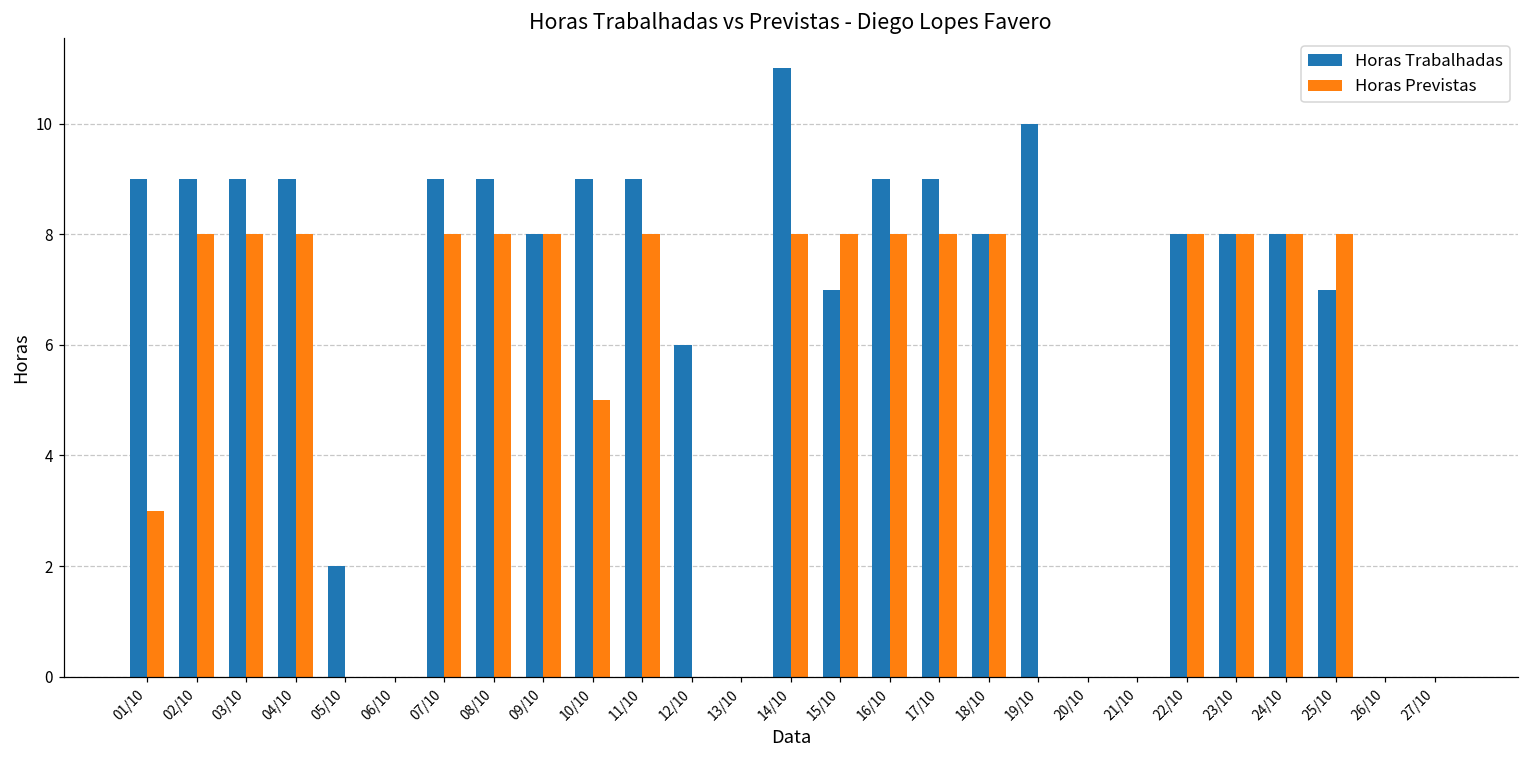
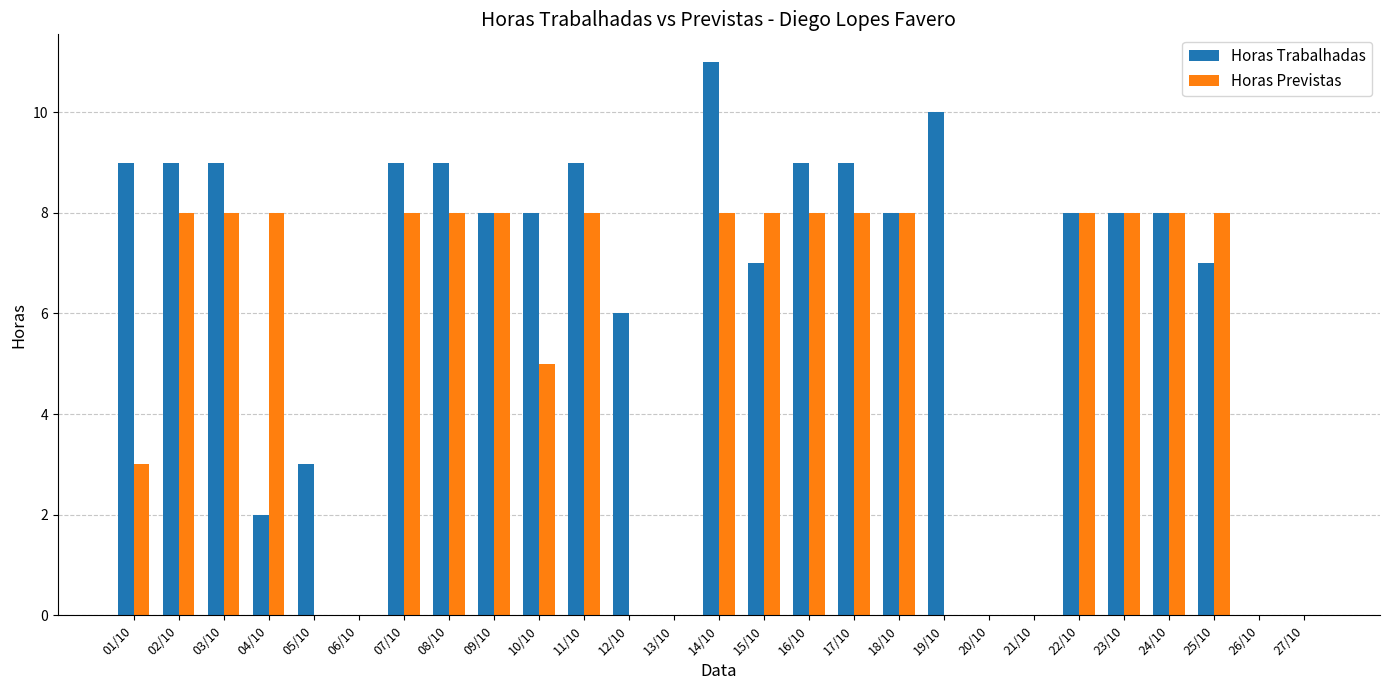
Horas Trabalhadas, 04/10: 9 -> 2
Horas Trabalhadas, 05/10: 2 -> 3
Horas Trabalhadas, 10/10: 9 -> 8
